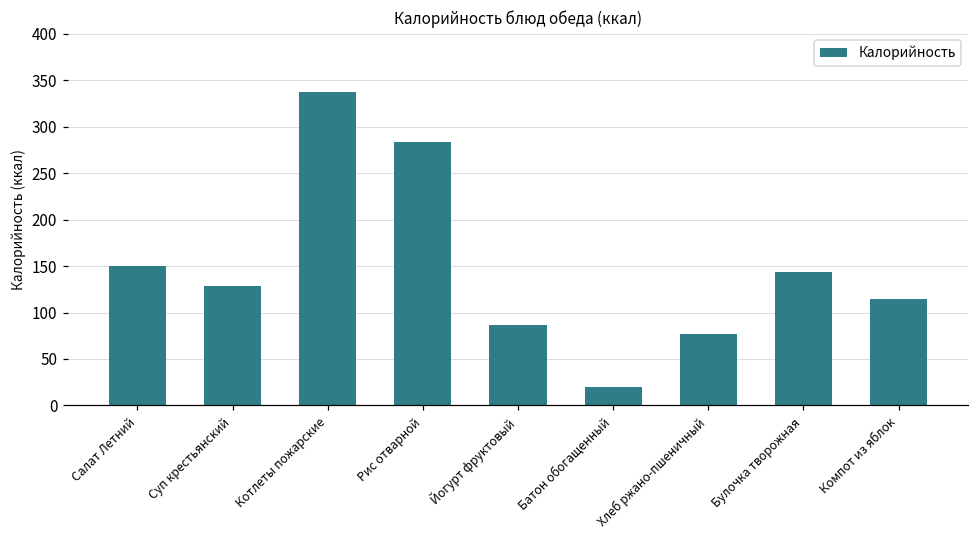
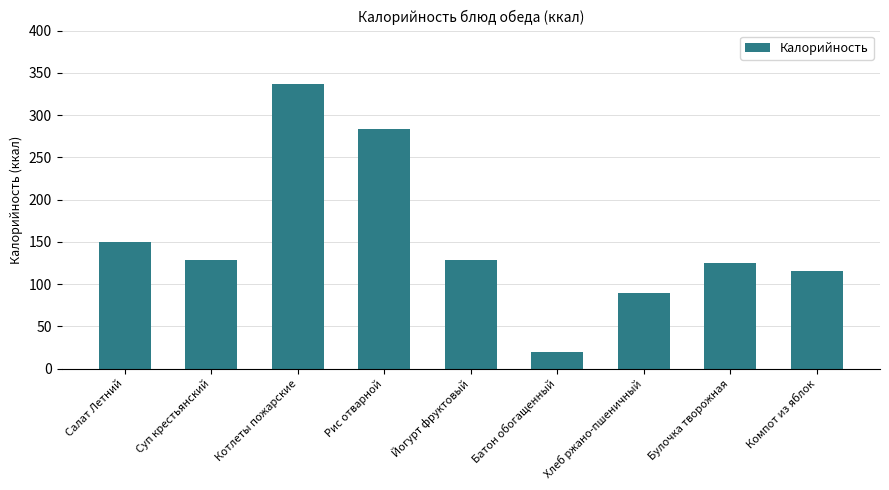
Йогурт фруктовый: 90 -> 130
Хлеб ржано-пшеничный: 80 -> 90
Булочка творожная: 140 -> 130
